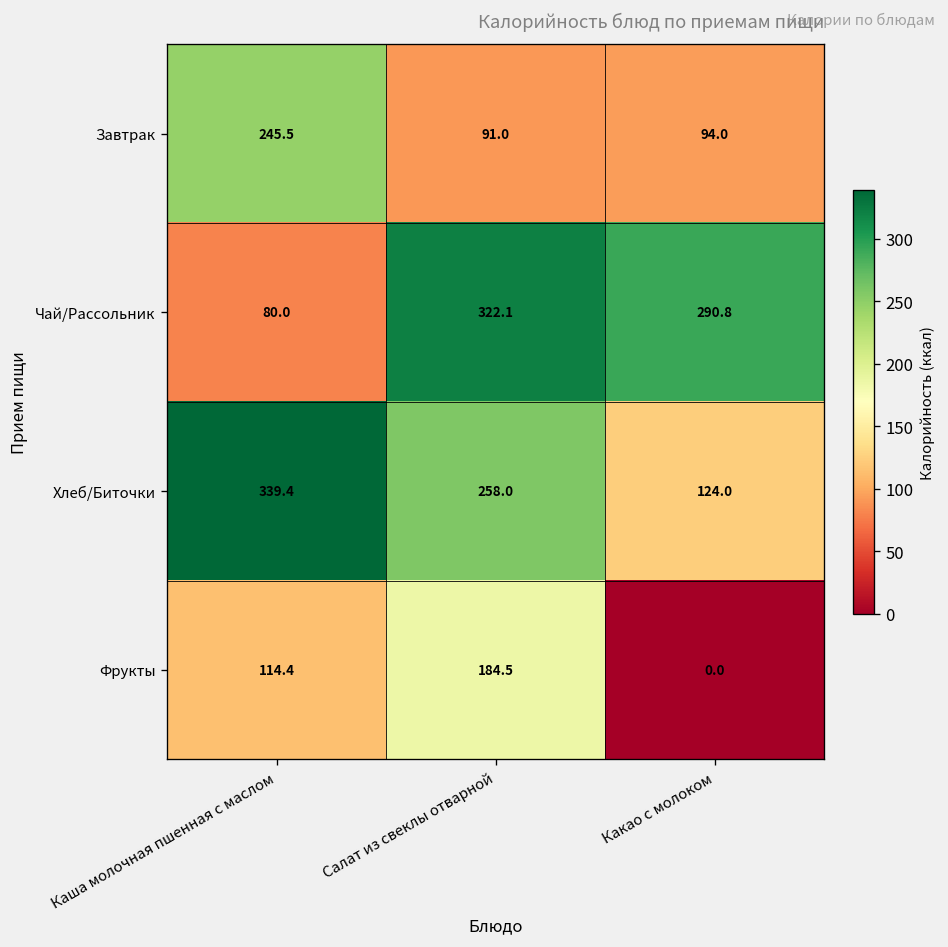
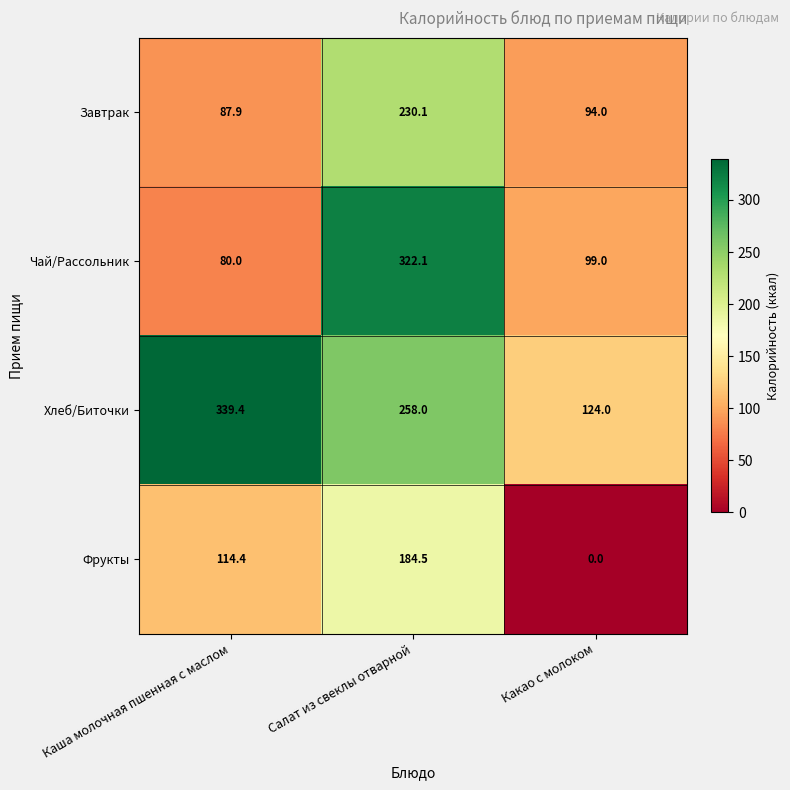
Завтрак, Каша молочная пшенная с маслом: 245.5 -> 87.9
Завтрак, Салат из свеклы отварной: 91.0 -> 230.1
Чай/Рассольник, Какао с молоком: 290.8 -> 99.0
